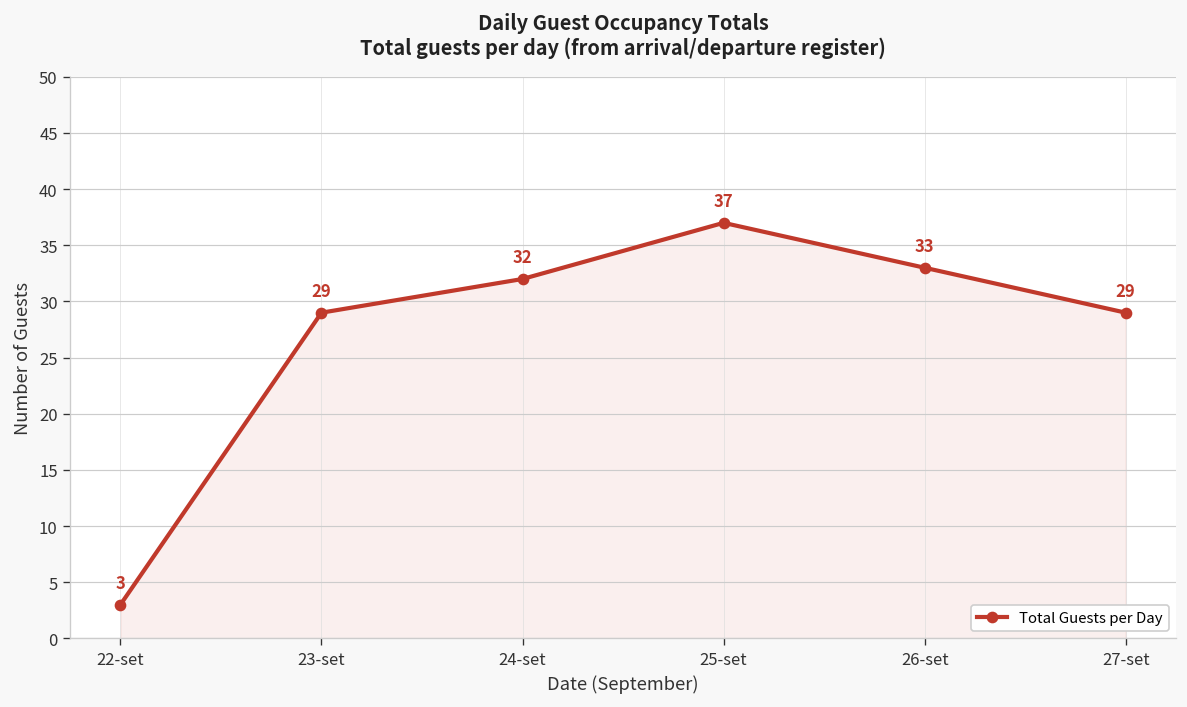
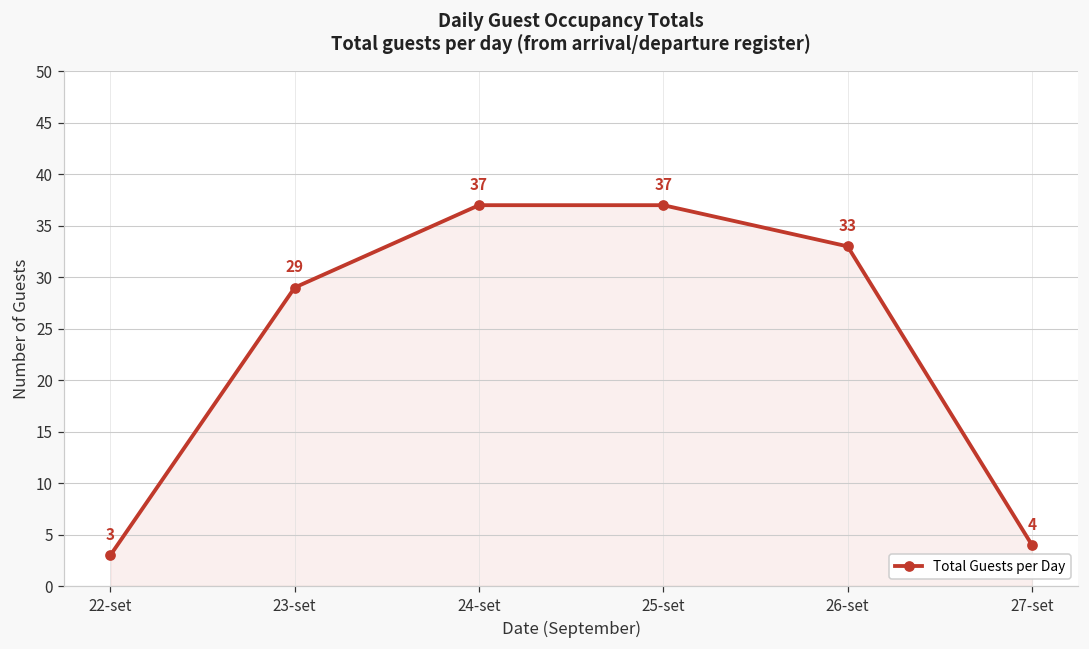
24-set: 32 -> 37
27-set: 29 -> 4
